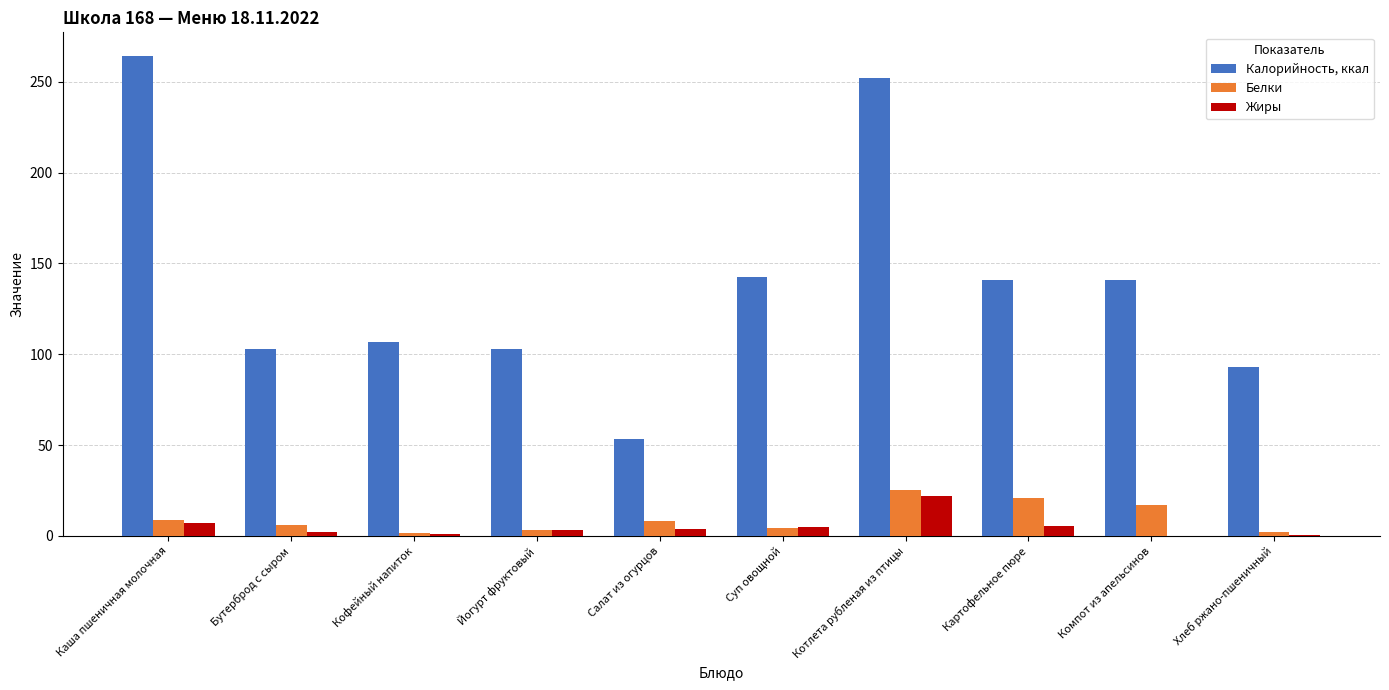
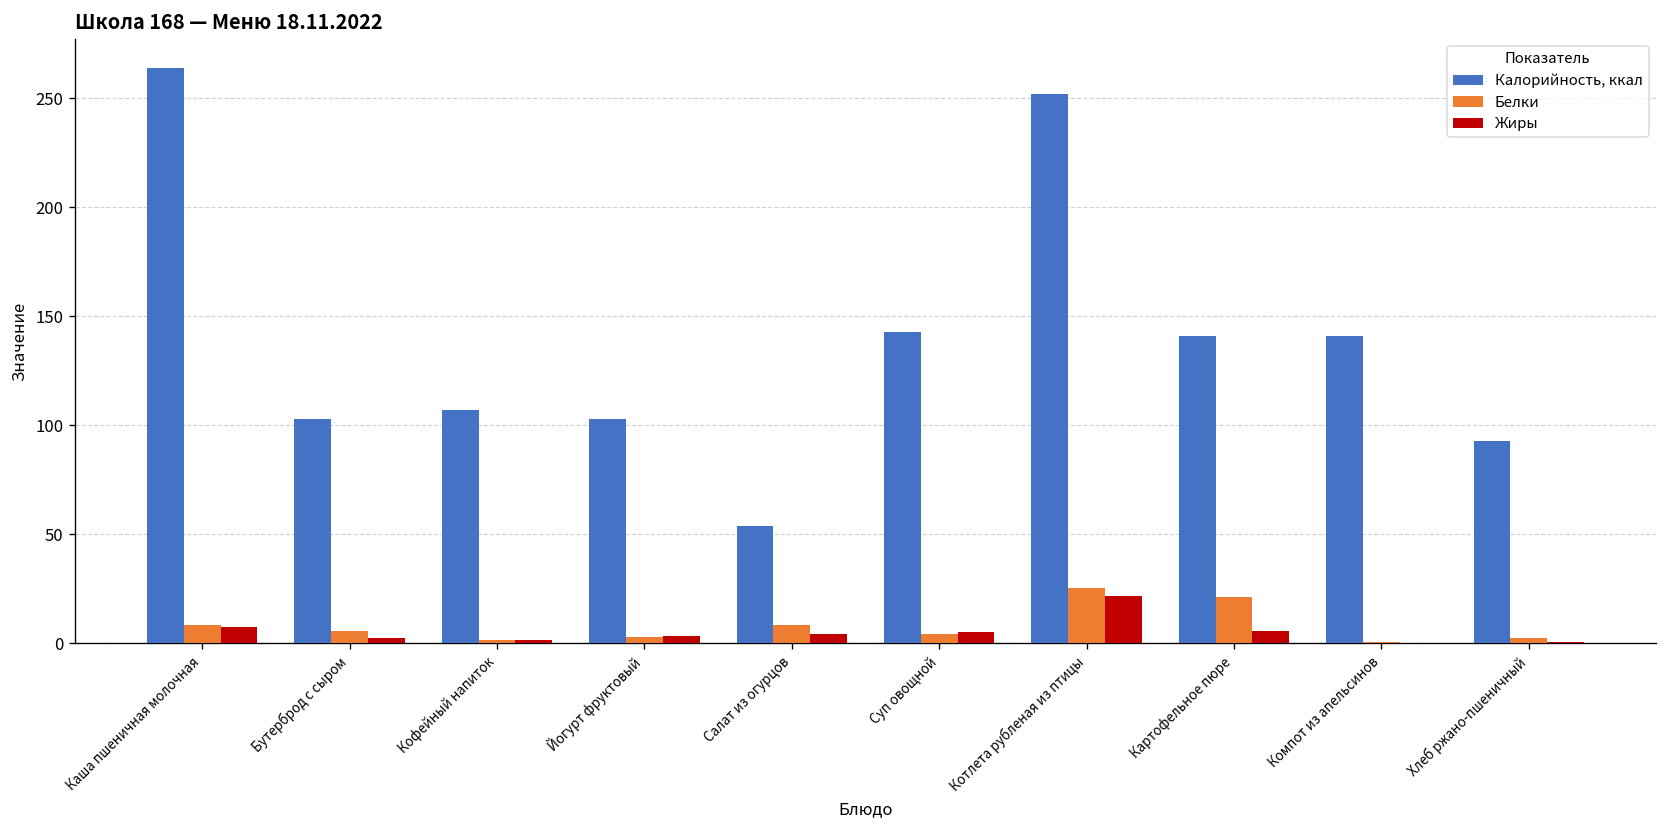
Белки, Компот из апельсинов: 17 -> 1
